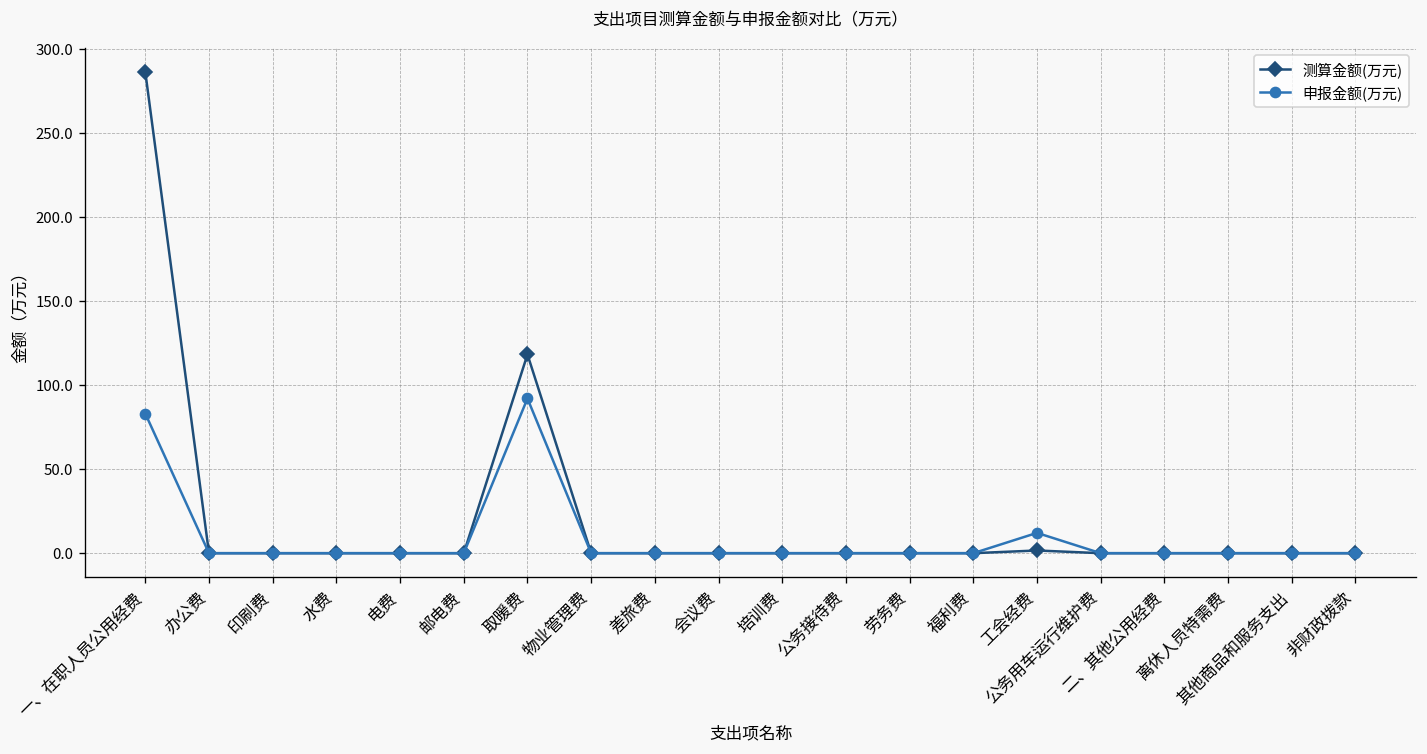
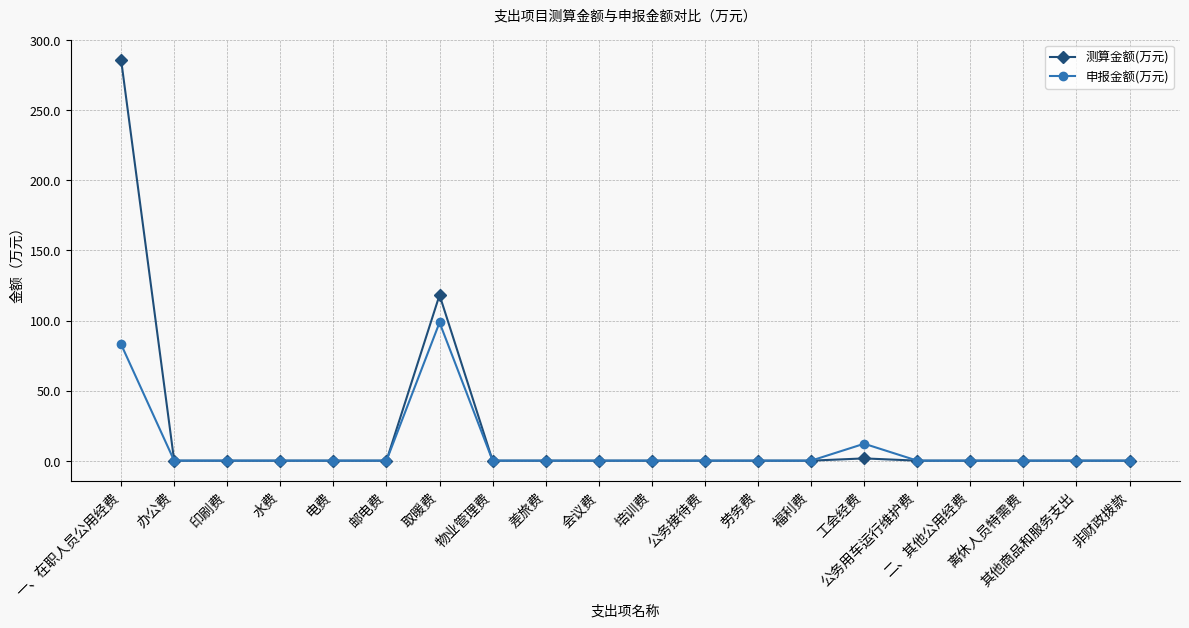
申报金额(万元), 取暖费: 92 -> 99
